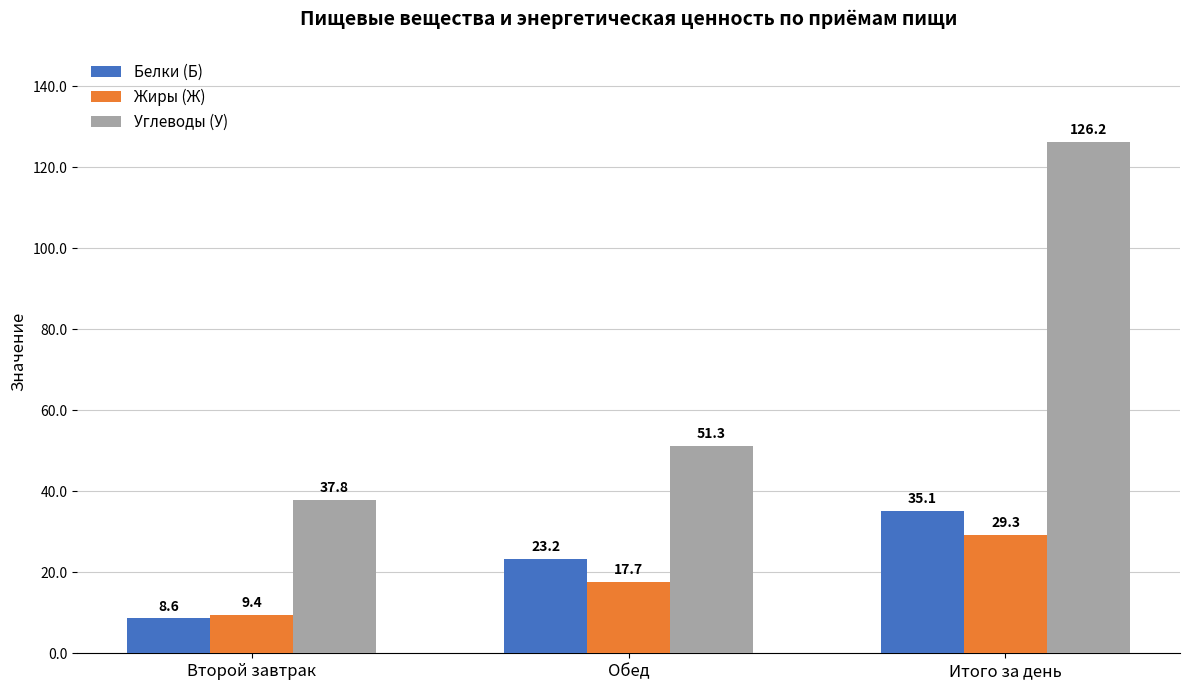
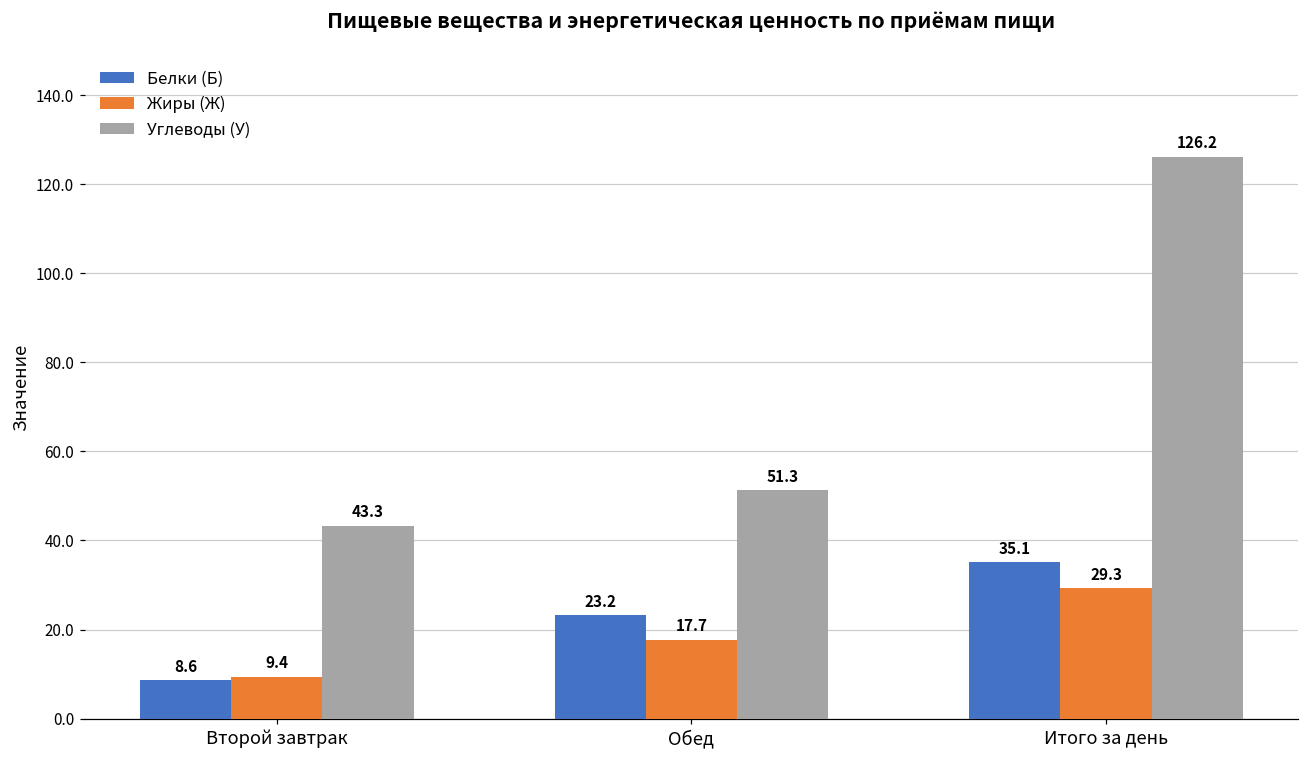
Углеводы (У), Второй завтрак: 37.8 -> 43.3
